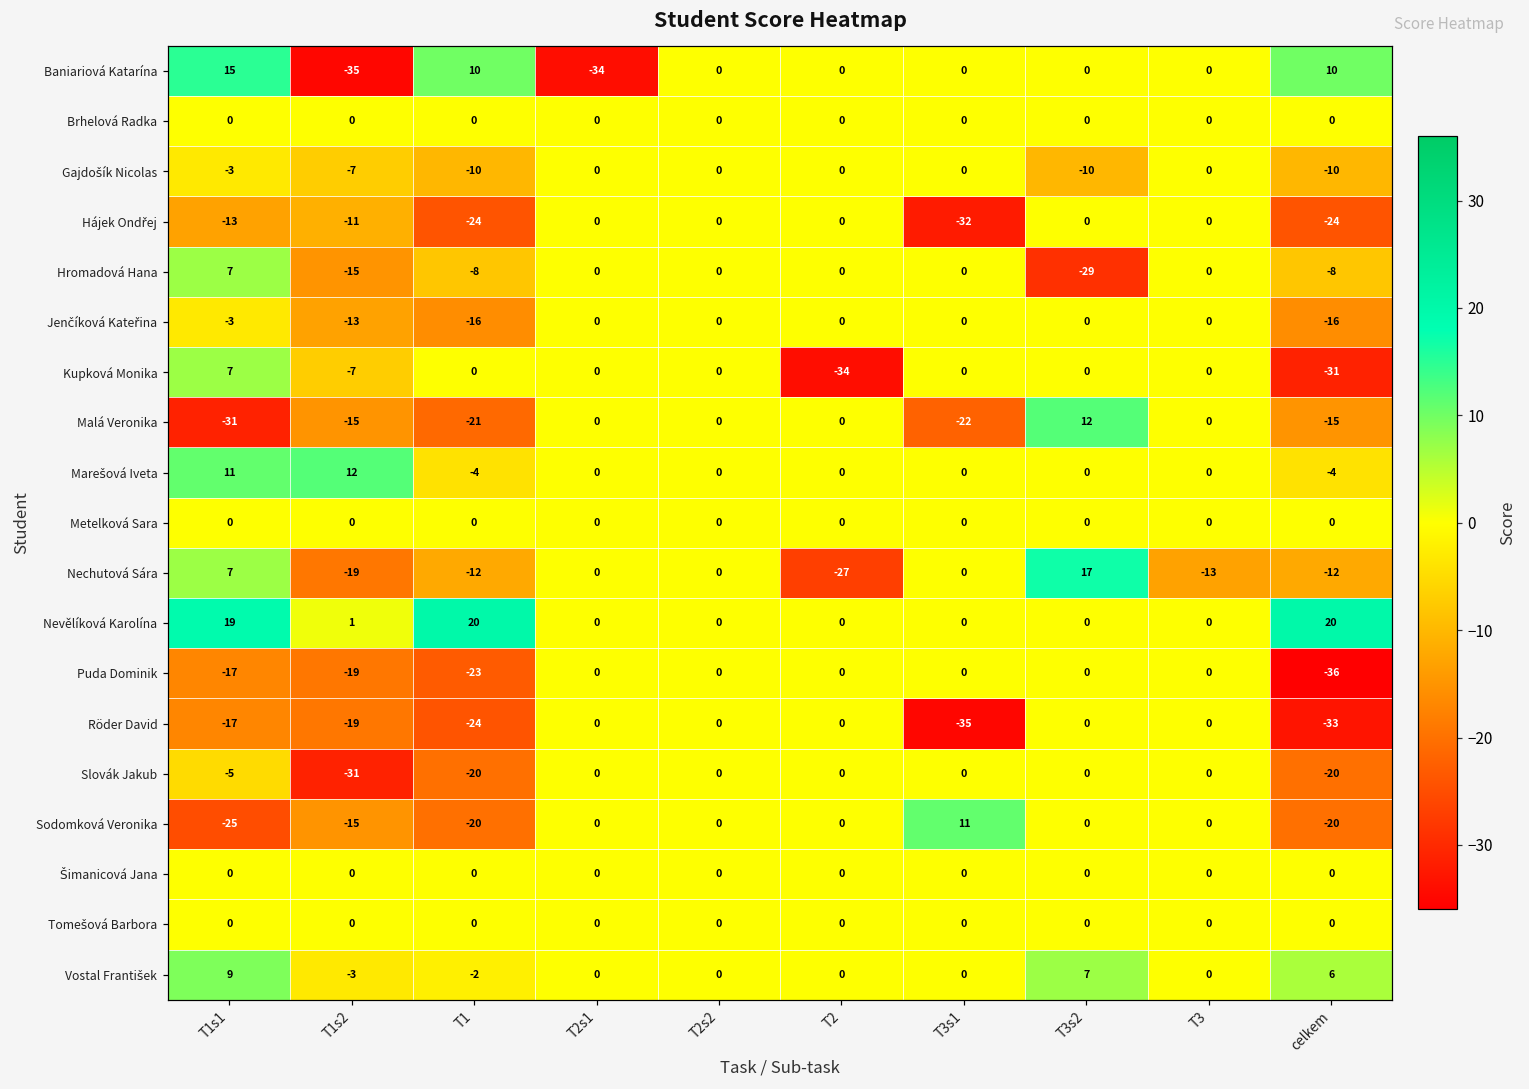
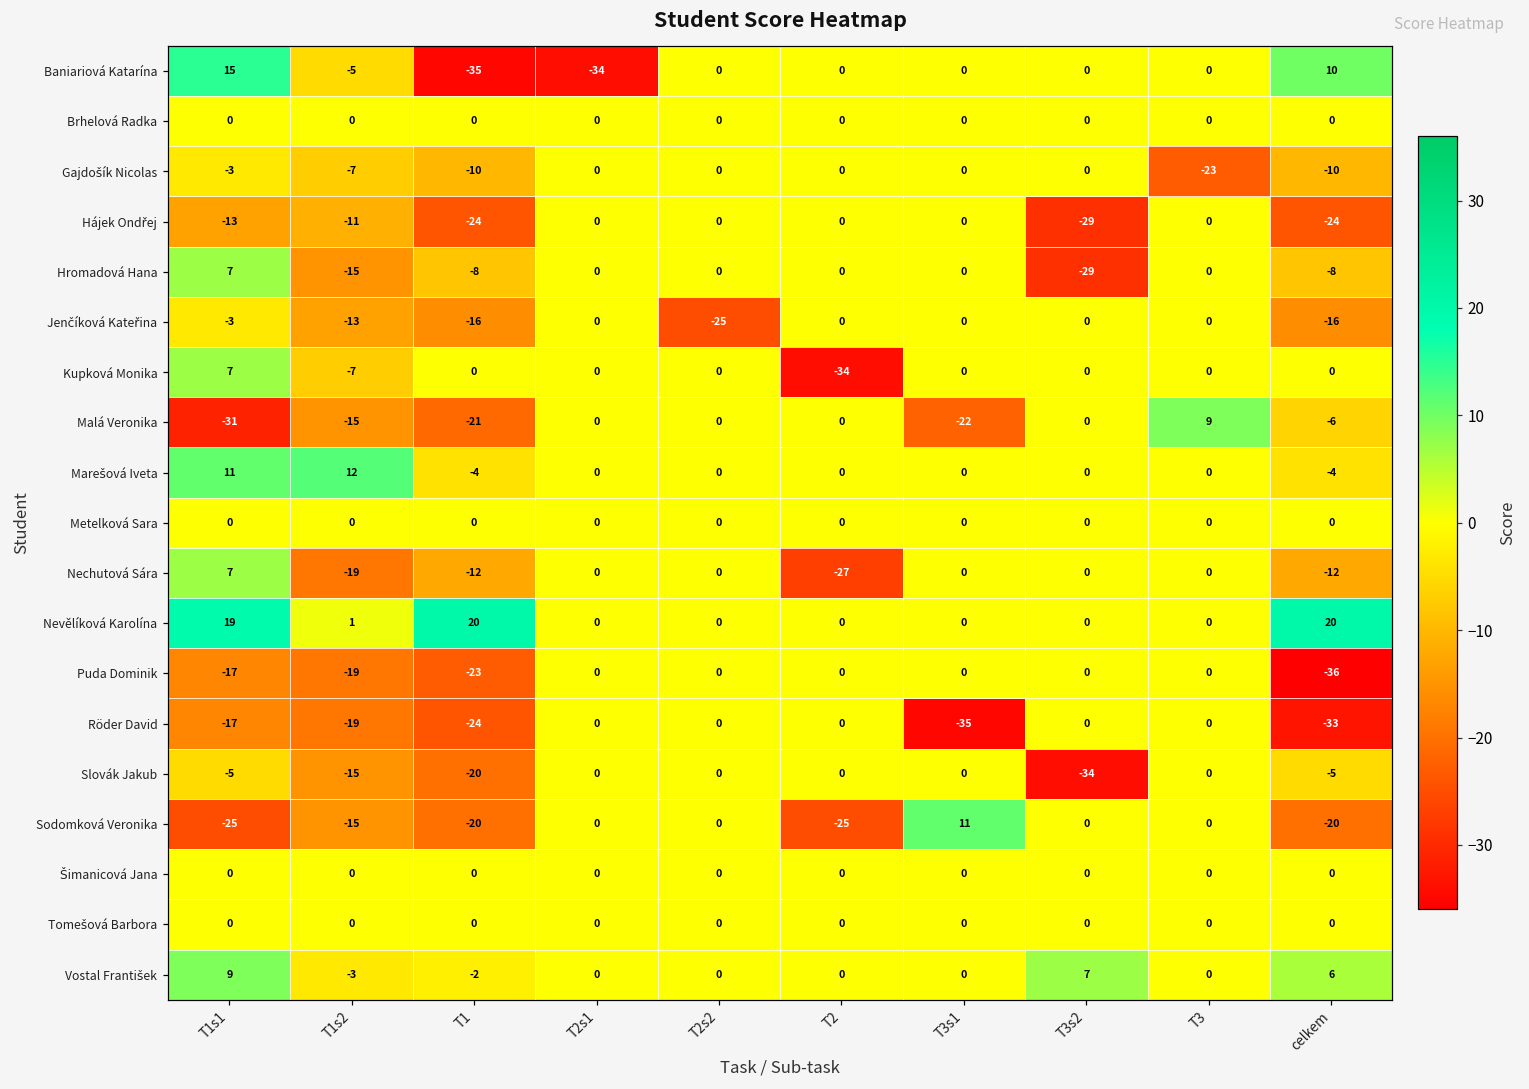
Baniariová Katarína, T1s2: -35 -> -5
Baniariová Katarína, T1: 10 -> -35
Gajdošík Nicolas, T3s2: -10 -> 0
Gajdošík Nicolas, T3: 0 -> -23
Hájek Ondřej, T3s1: -32 -> 0
Hájek Ondřej, T3s2: 0 -> -29
Jenčíková Kateřina, T2s2: 0 -> -25
Kupková Monika, celkem: -31 -> 0
Malá Veronika, T3s2: 12 -> 0
Malá Veronika, T3: 0 -> 9
Malá Veronika, celkem: -15 -> -6
Nechutová Sára, T3s2: 17 -> 0
Nechutová Sára, T3: -13 -> 0
Slovák Jakub, T1s2: -31 -> -15
Slovák Jakub, T3s2: 0 -> -34
Slovák Jakub, celkem: -20 -> -5
Sodomková Veronika, T2: 0 -> -25
